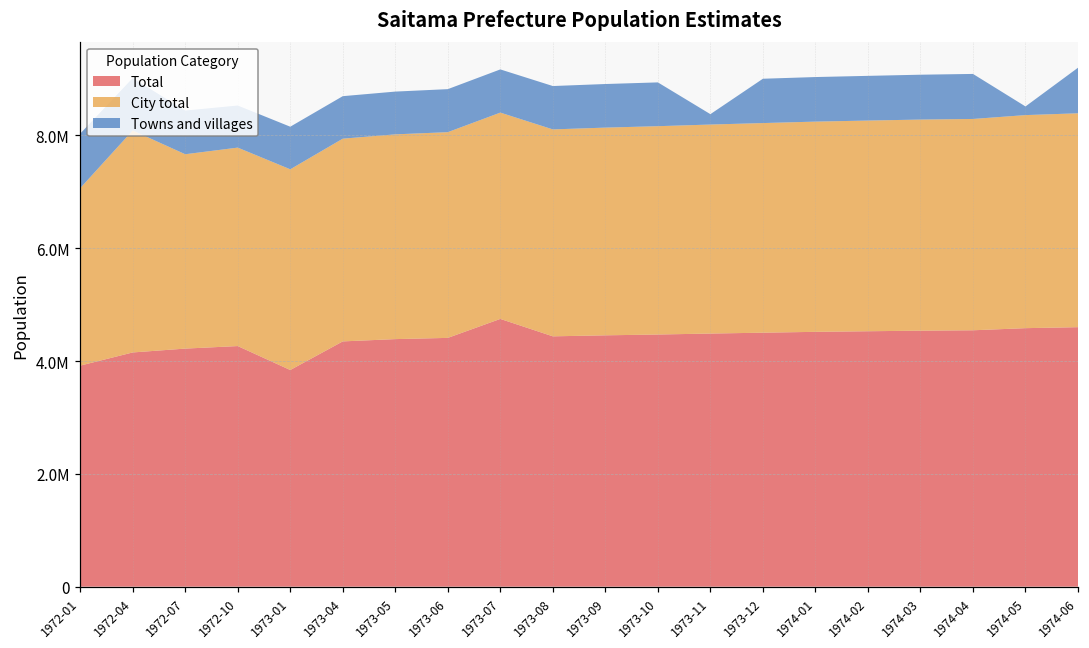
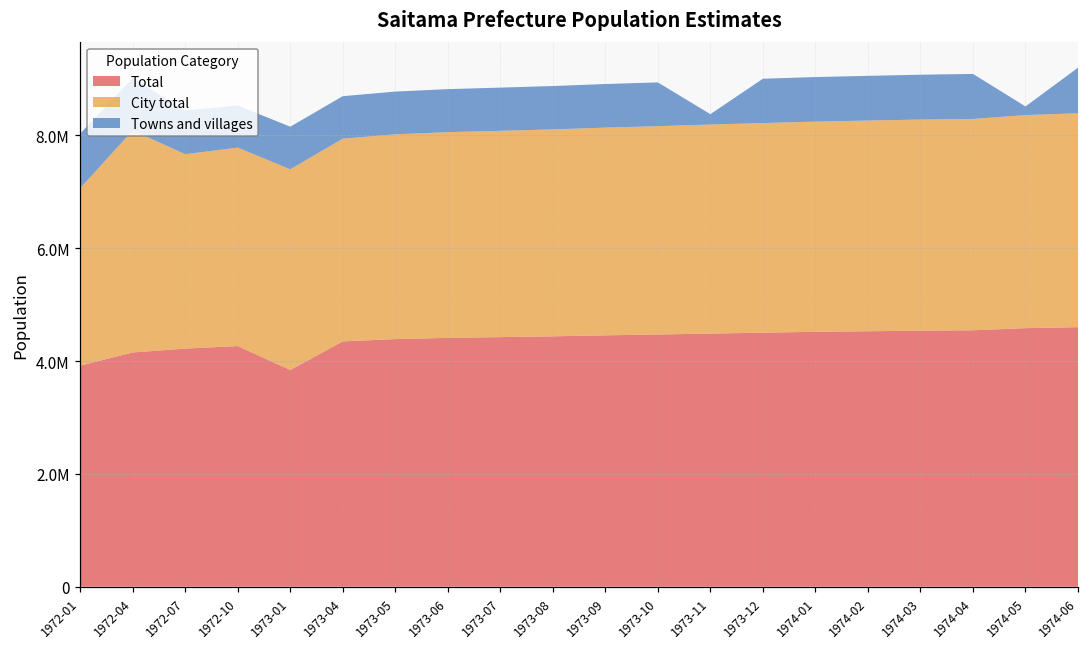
Total, 1973-07: 4700000 -> 4400000
